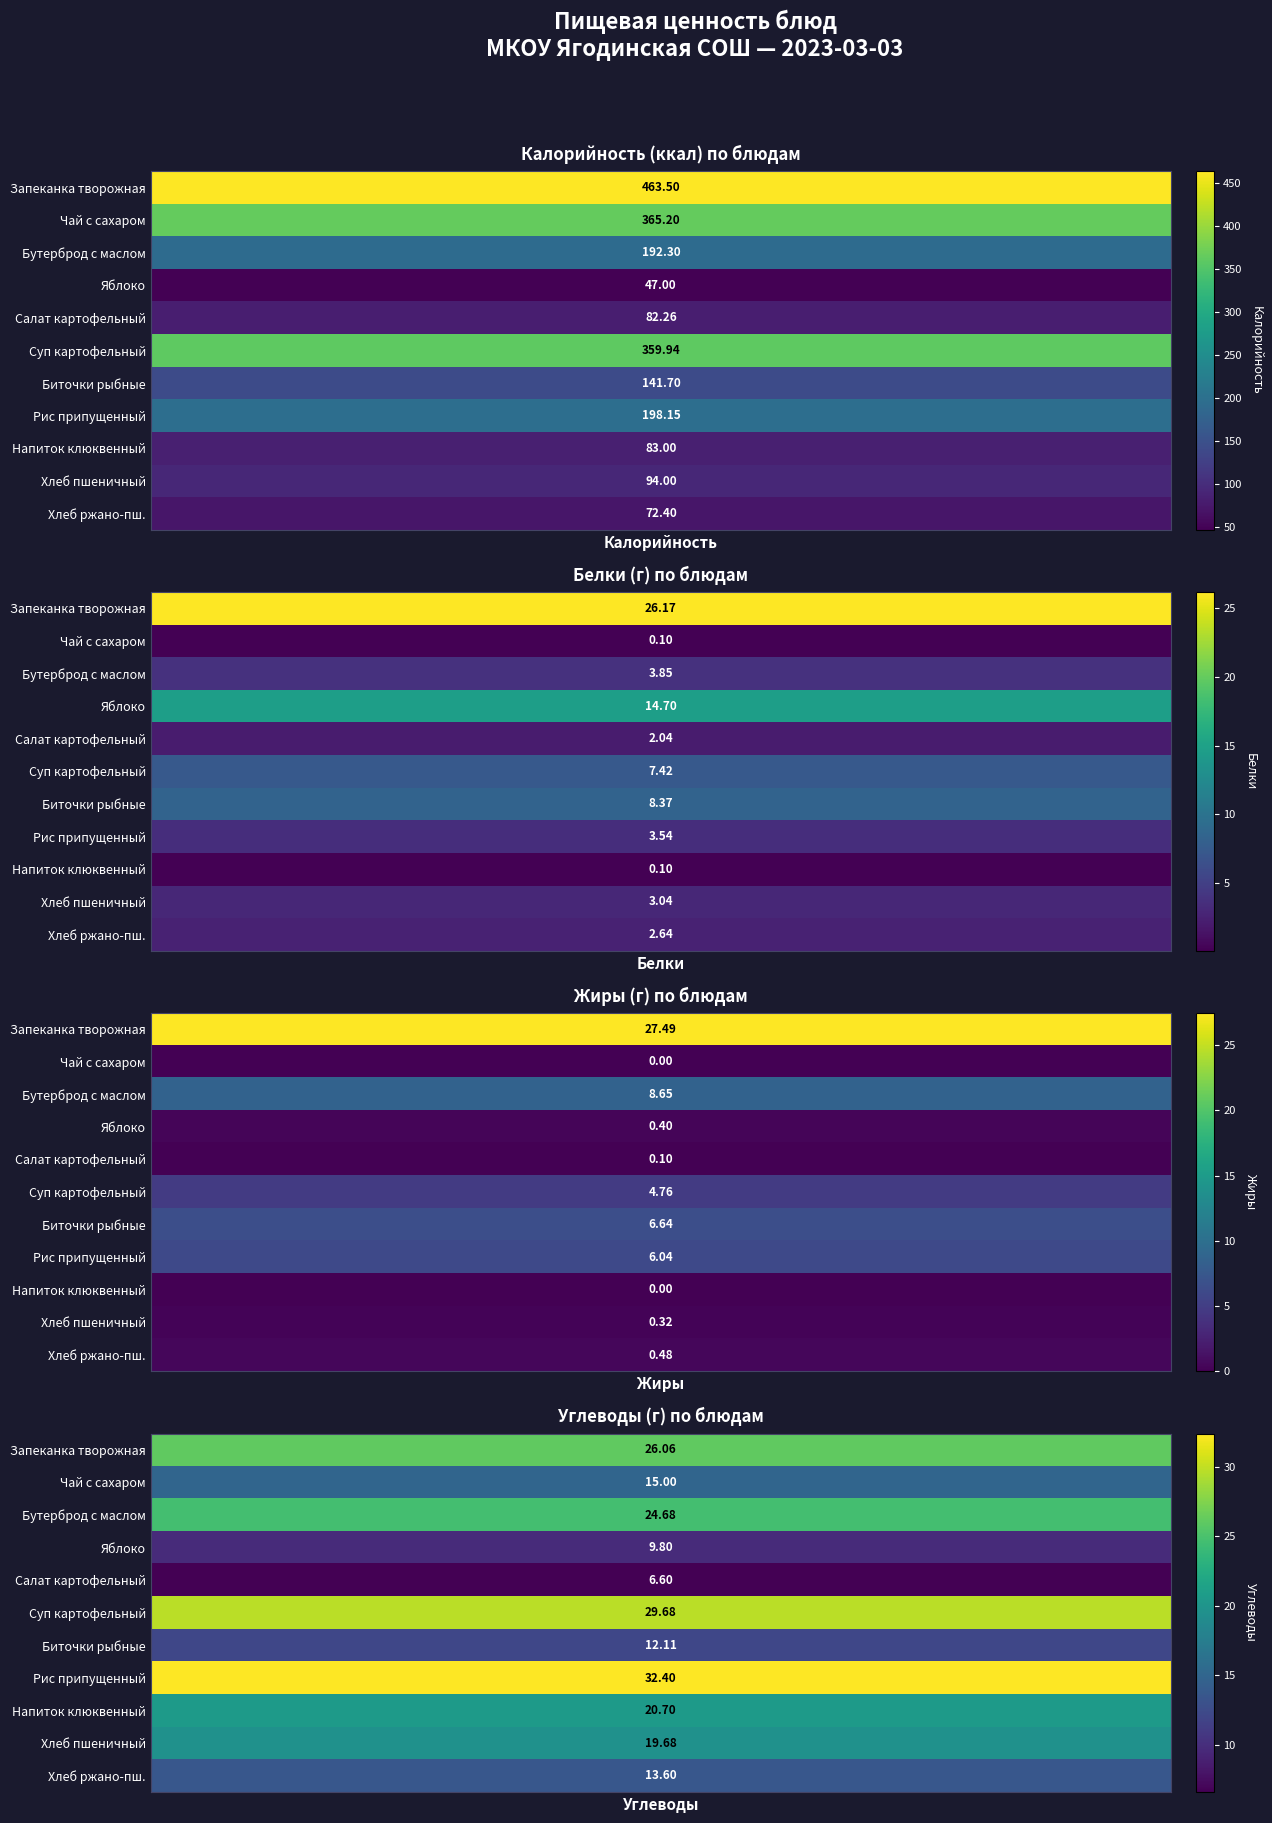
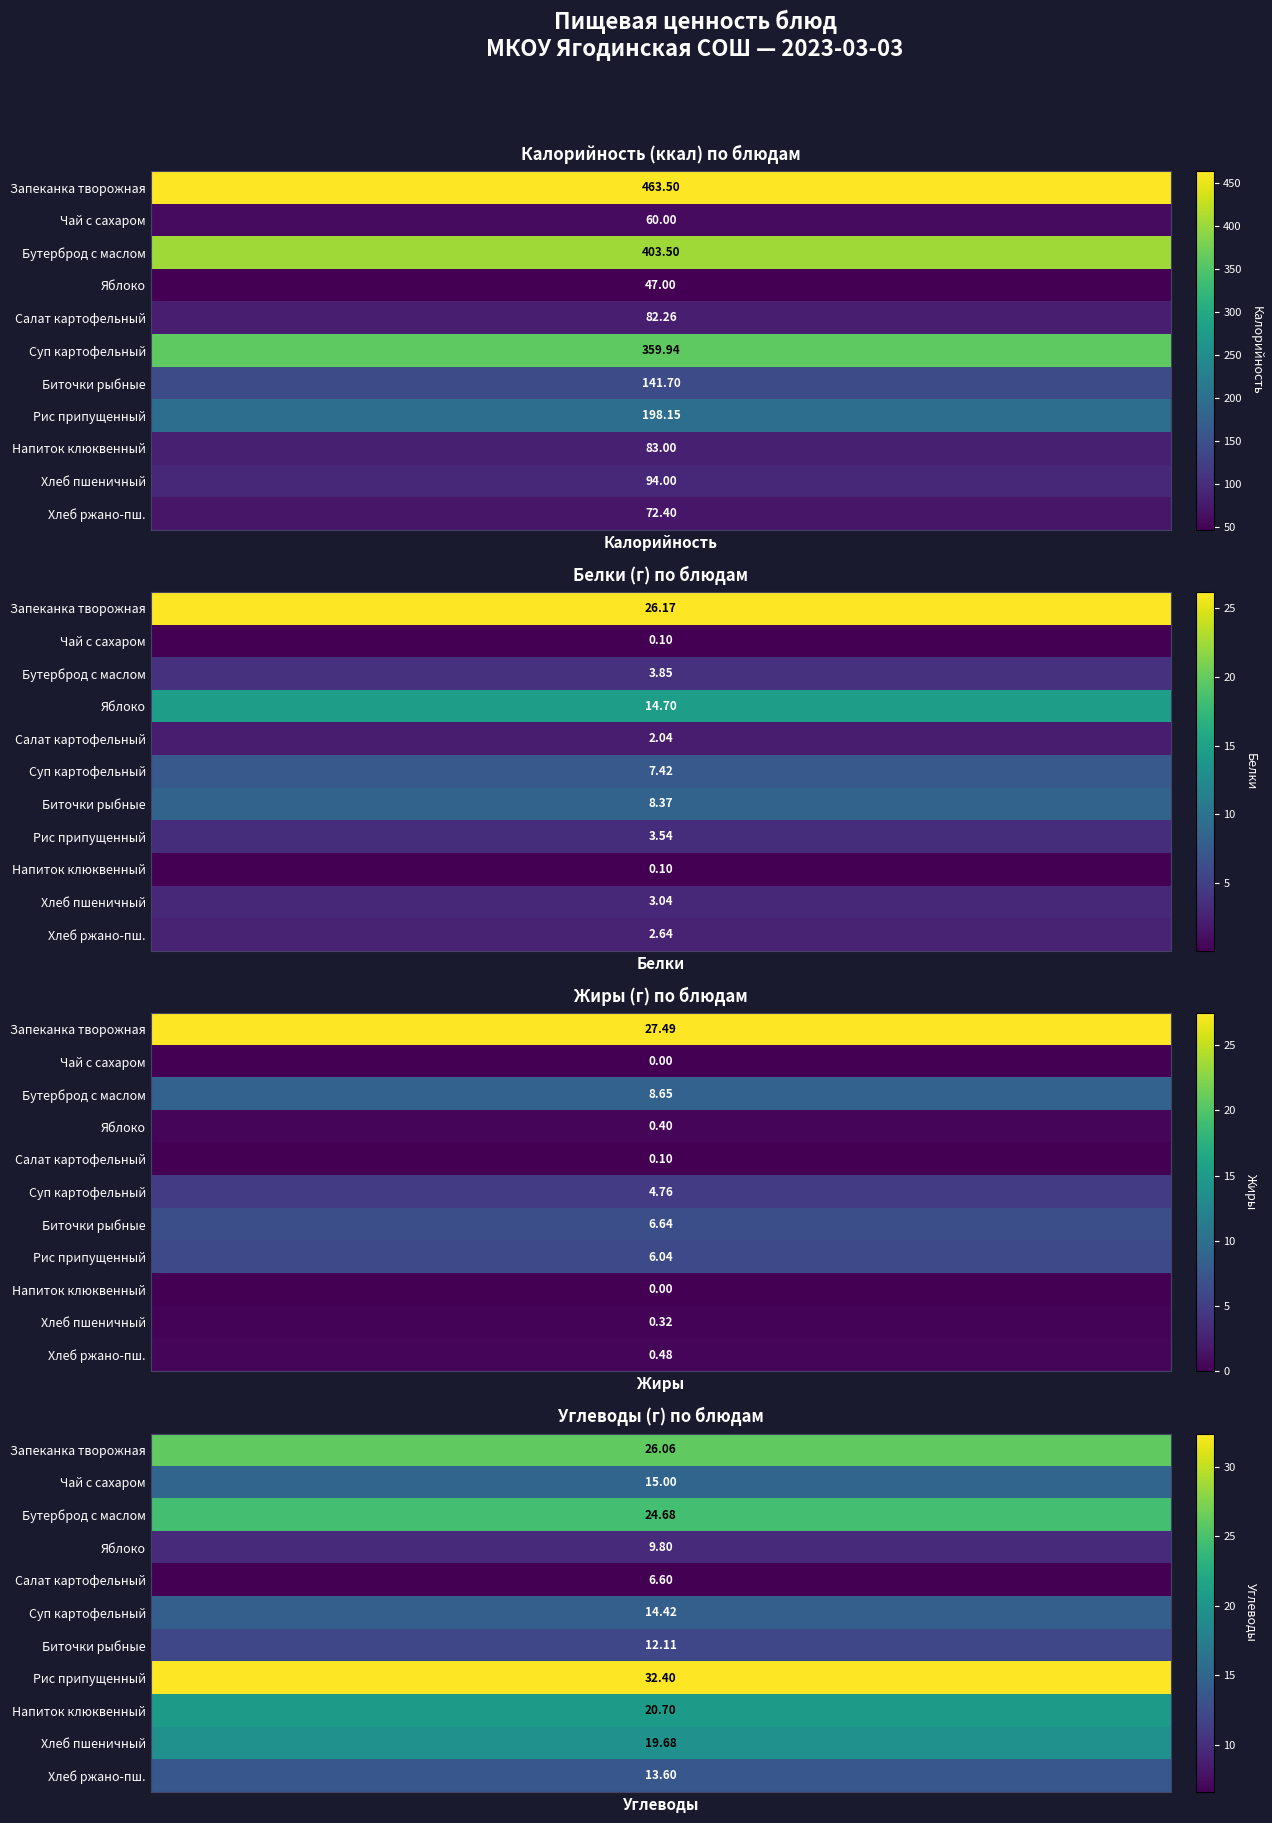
Калорийность (ккал) по блюдам, Чай с сахаром, Калорийность: 365.20 -> 60.00
Калорийность (ккал) по блюдам, Бутерброд с маслом, Калорийность: 192.30 -> 403.50
Углеводы (г) по блюдам, Суп картофельный, Углеводы: 29.68 -> 14.42
